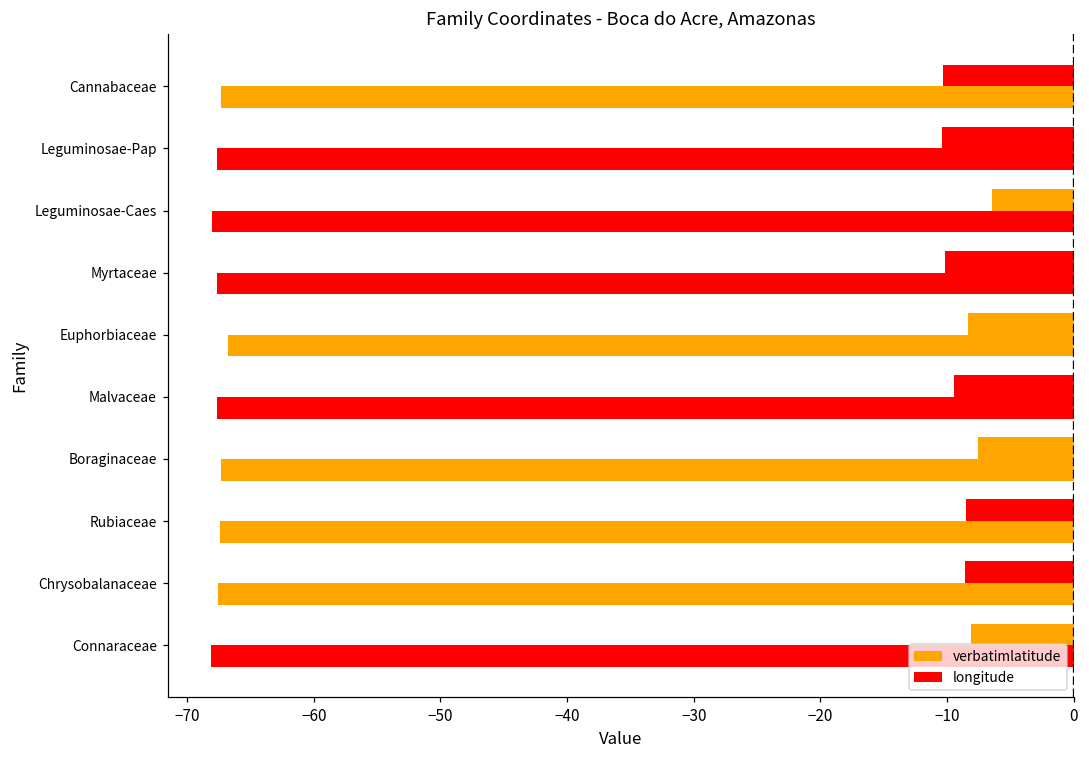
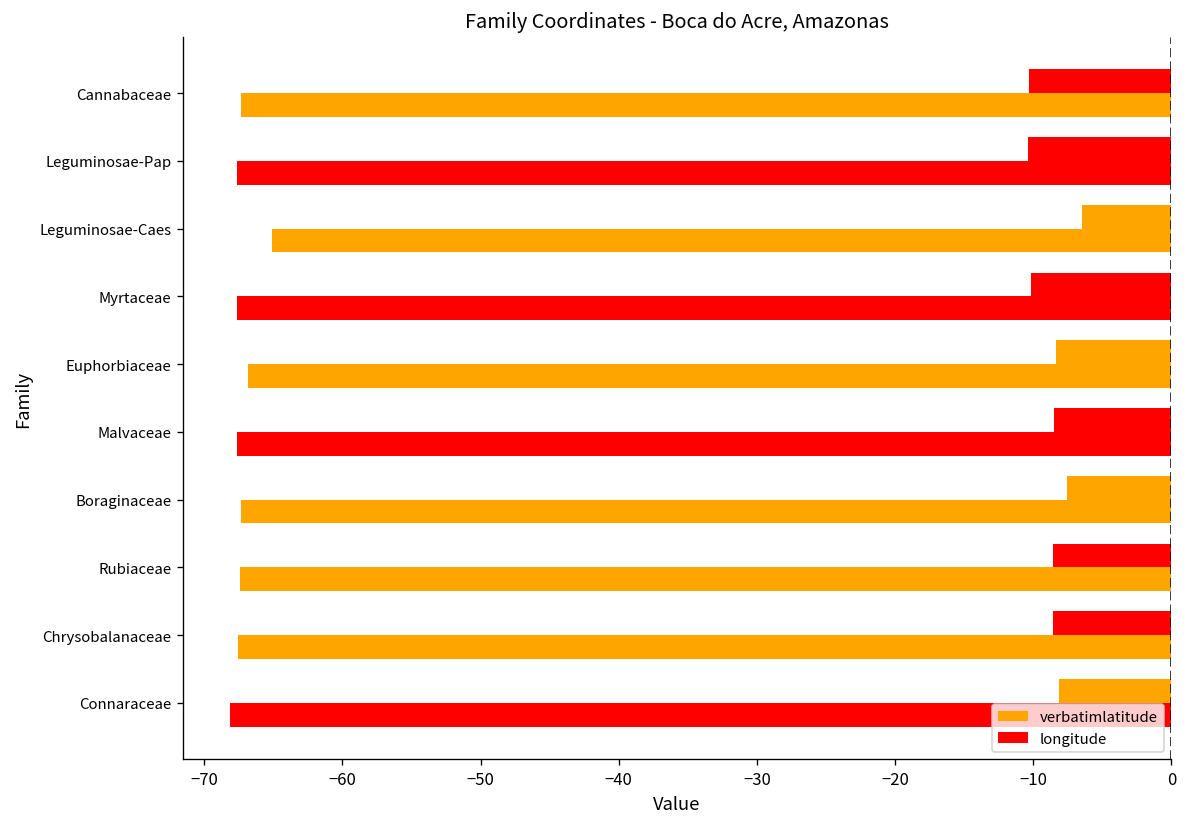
longitude, Leguminosae-Caes: -68.0 -> -65.1
verbatimlatitude, Malvaceae: -9.5 -> -8.5
